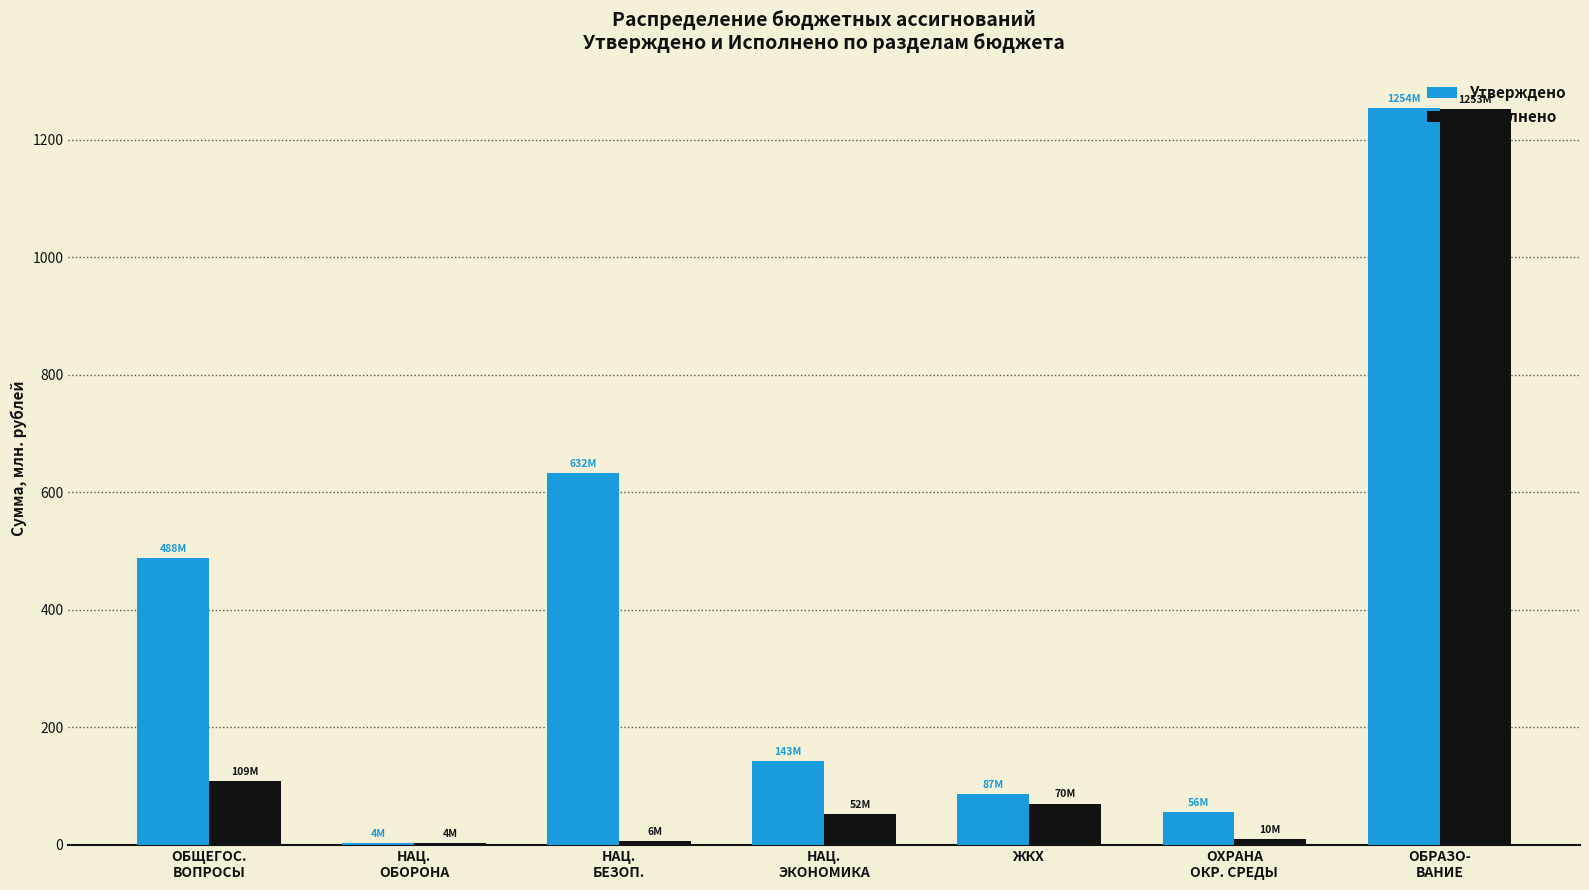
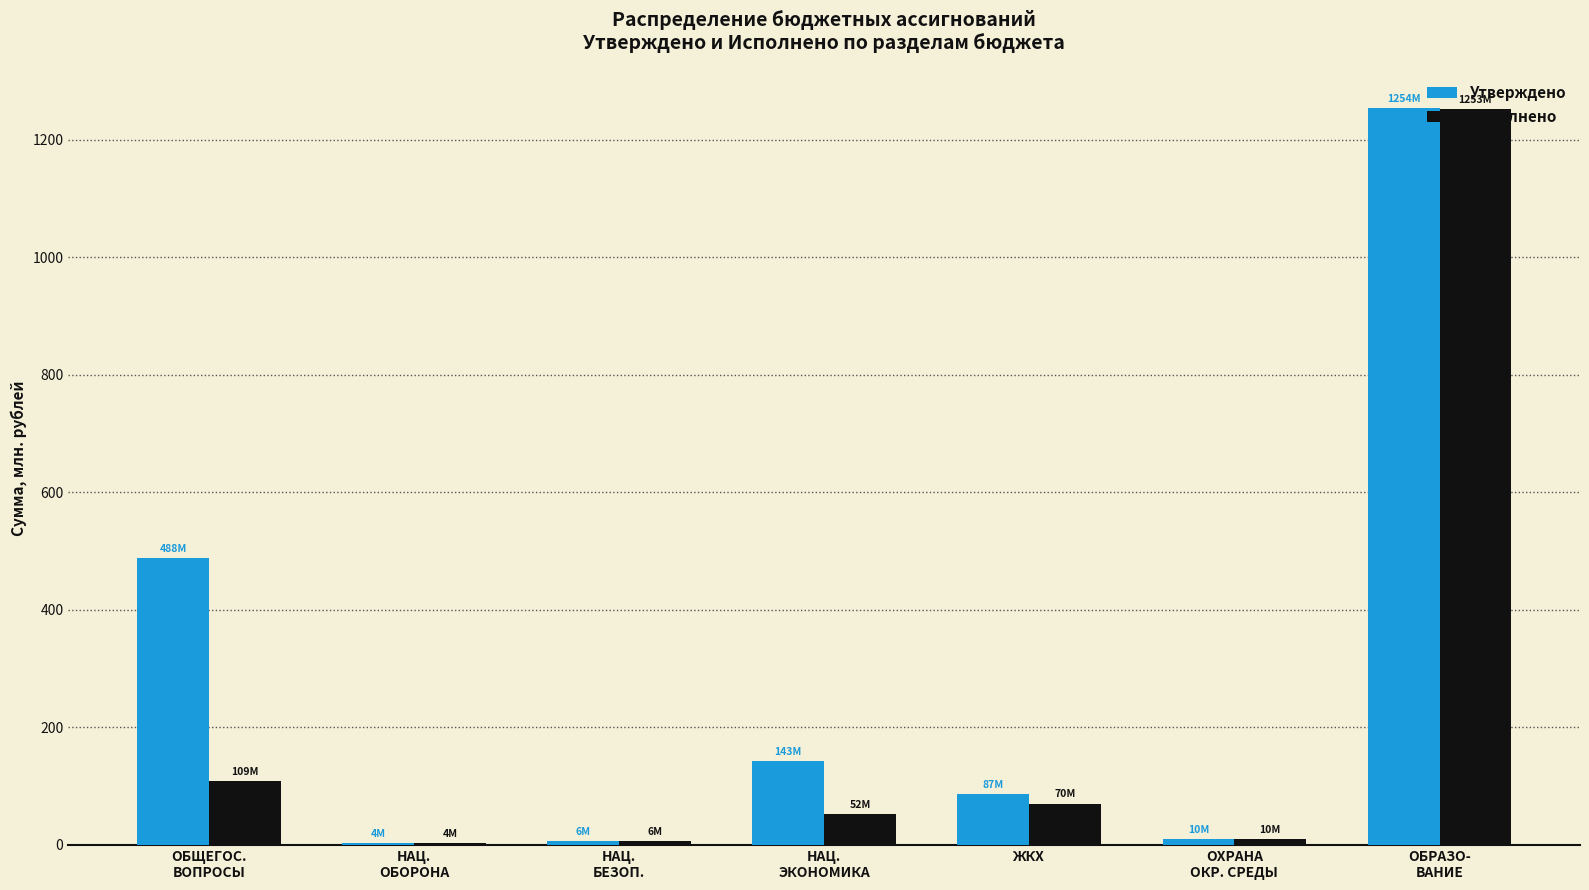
Утверждено, НАЦ. БЕЗОП.: 632M -> 6M
Утверждено, ОХРАНА ОКР. СРЕДЫ: 56M -> 10M
